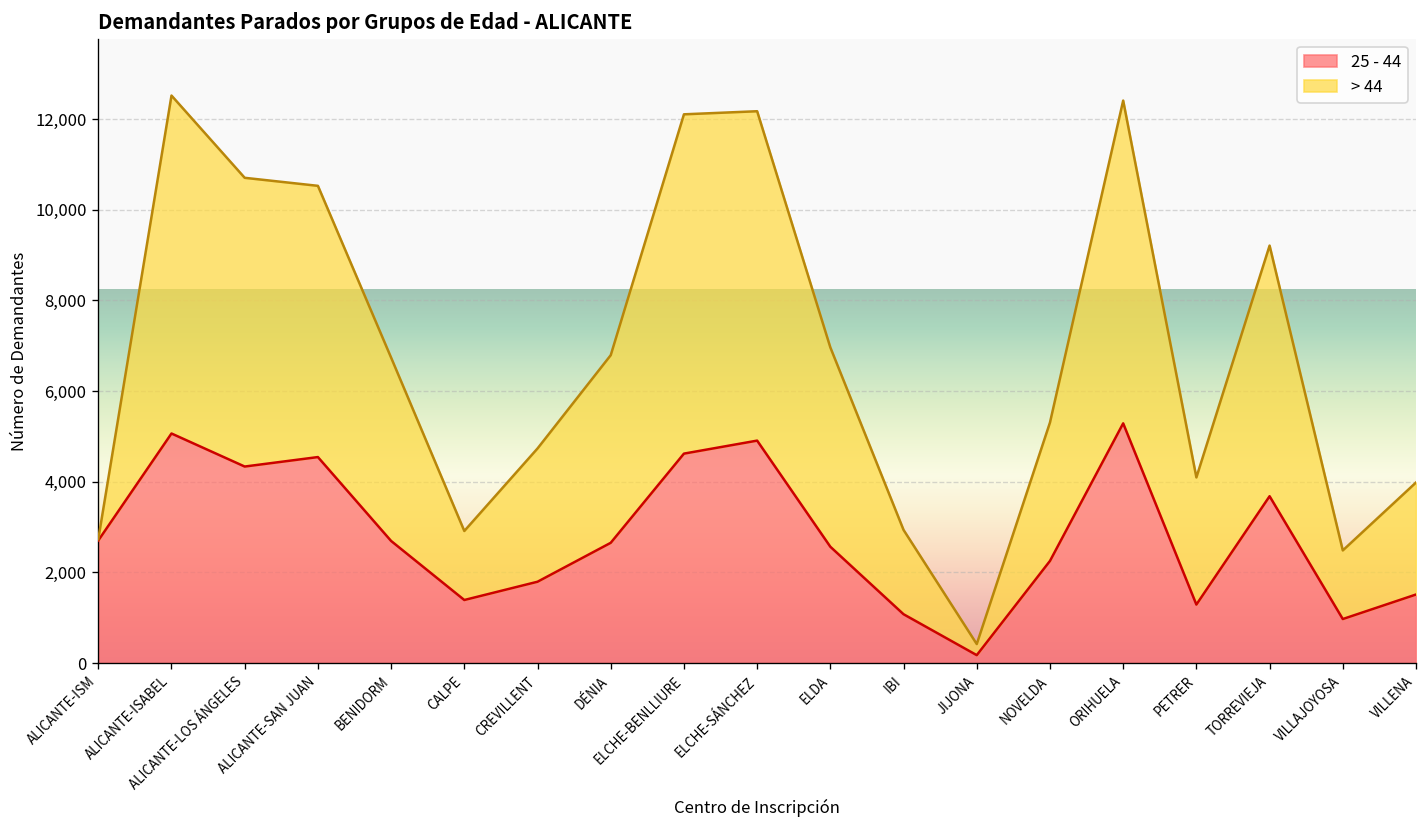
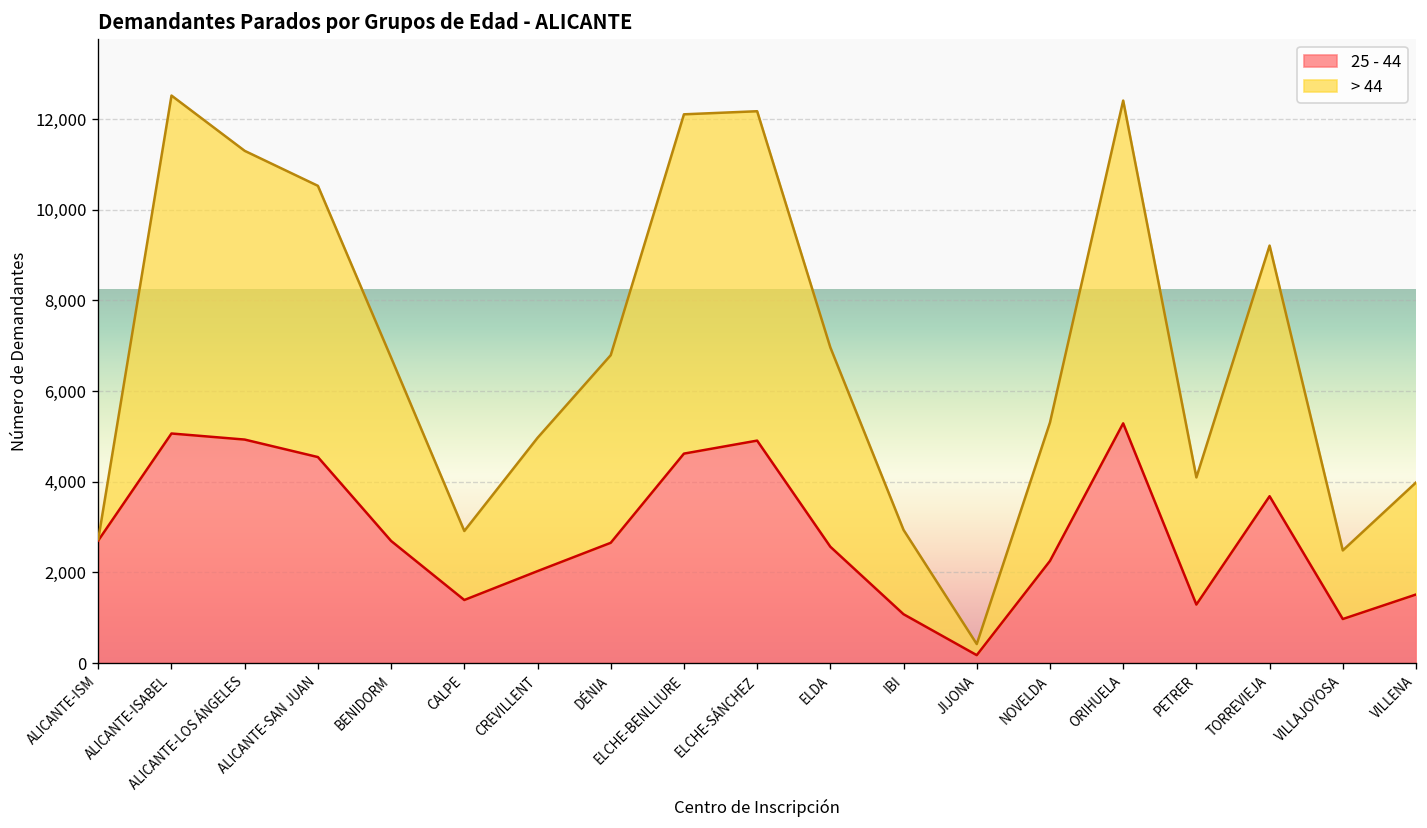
25 - 44, ALICANTE-LOS ÁNGELES: 4,300 -> 4,900
25 - 44, CREVILLENT: 1,800 -> 2,000
